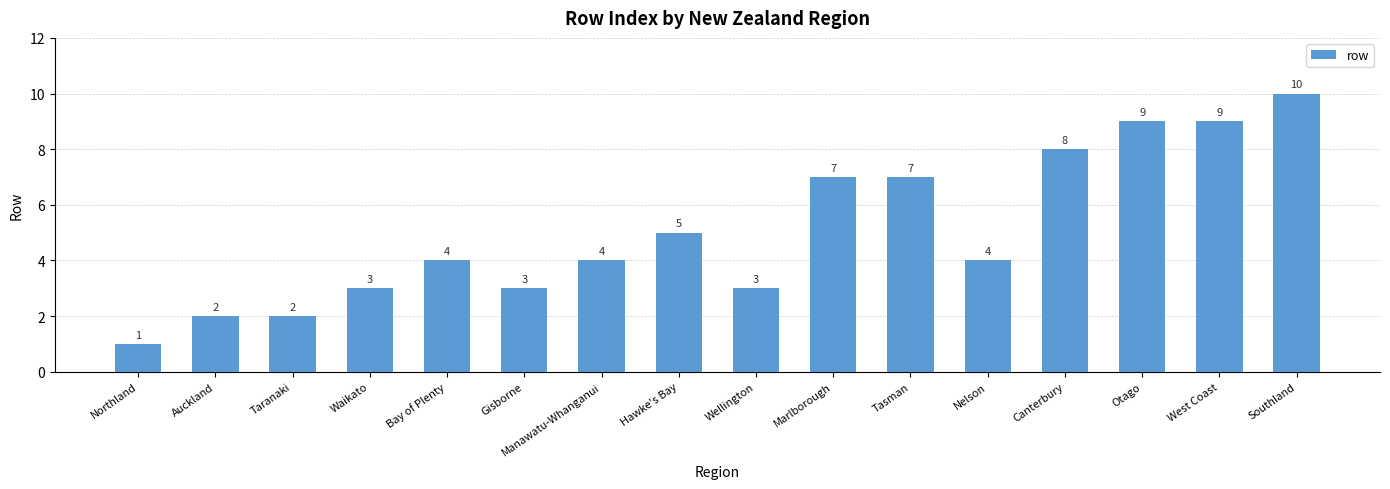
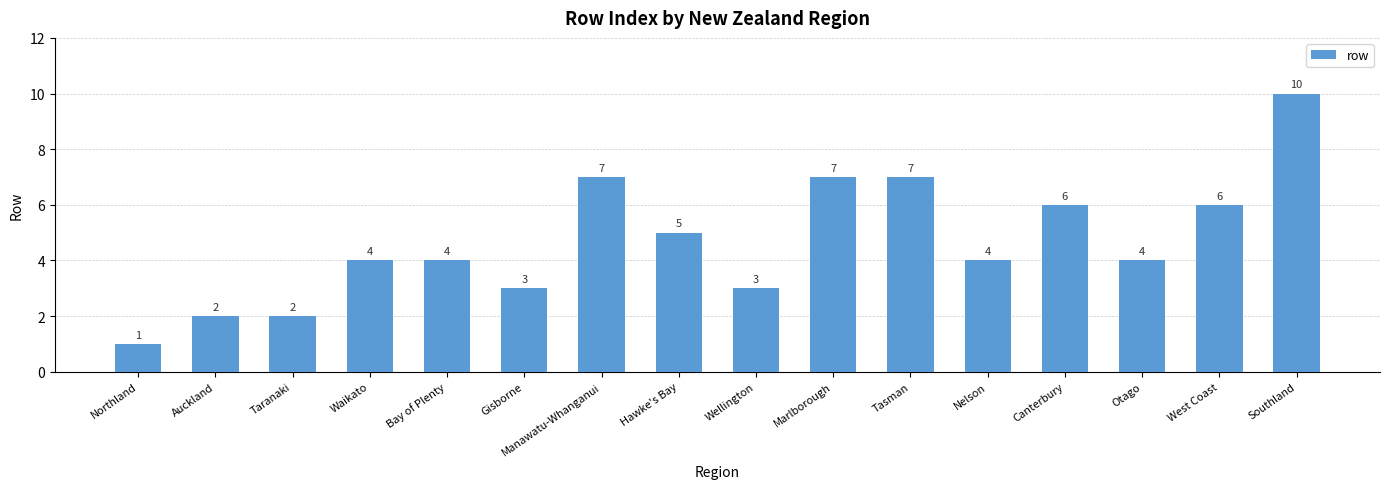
Waikato: 3 -> 4
Manawatu-Whanganui: 4 -> 7
Canterbury: 8 -> 6
Otago: 9 -> 4
West Coast: 9 -> 6
